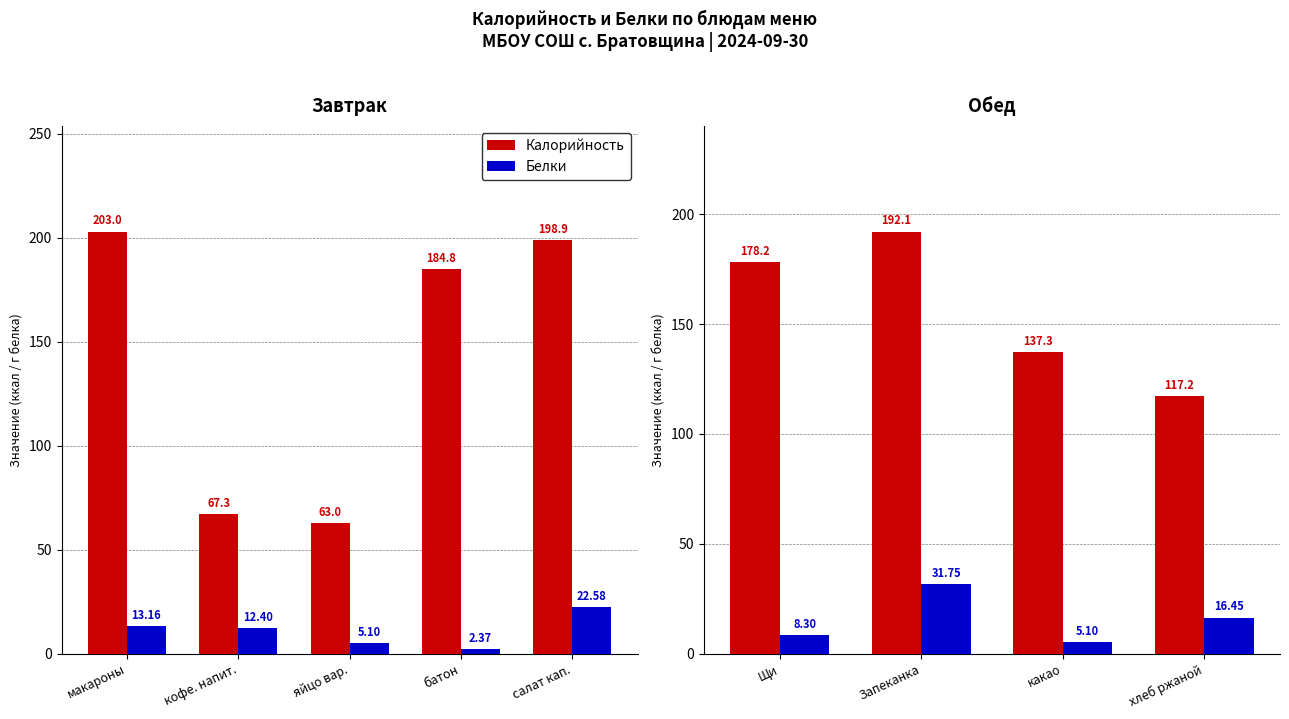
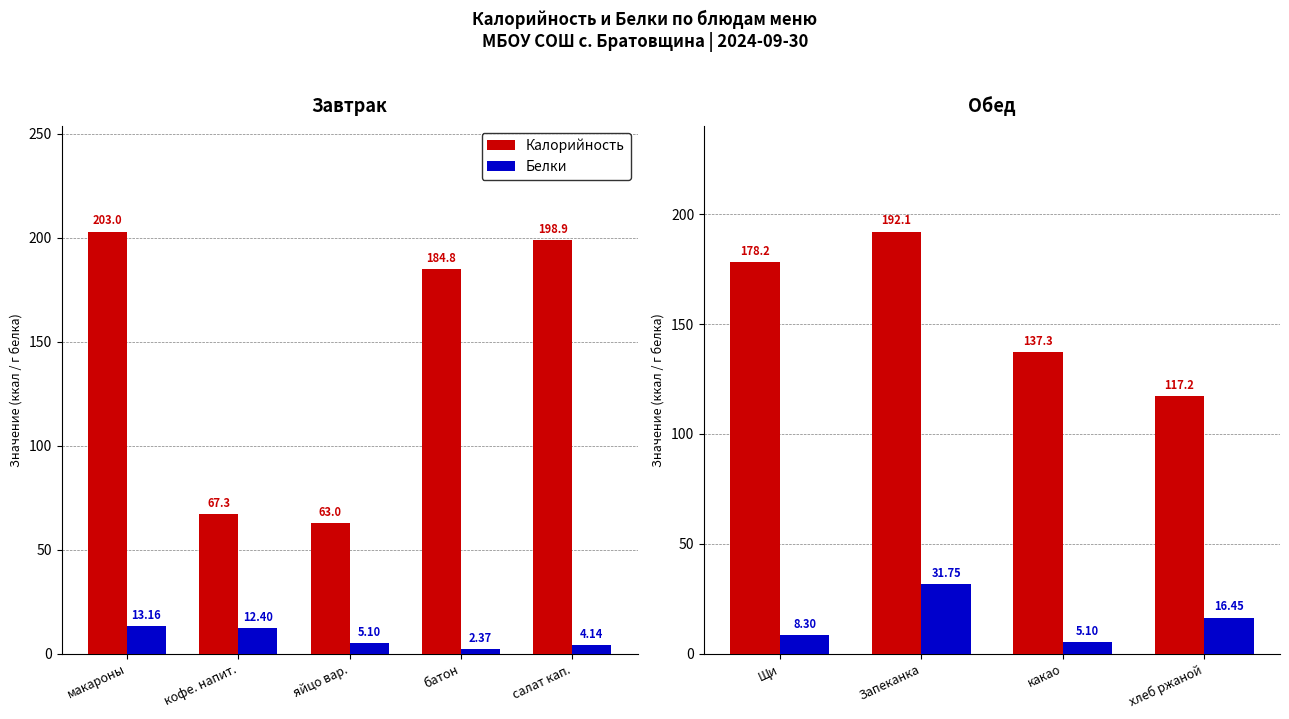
Завтрак, Белки, салат кап.: 22.58 -> 4.14
